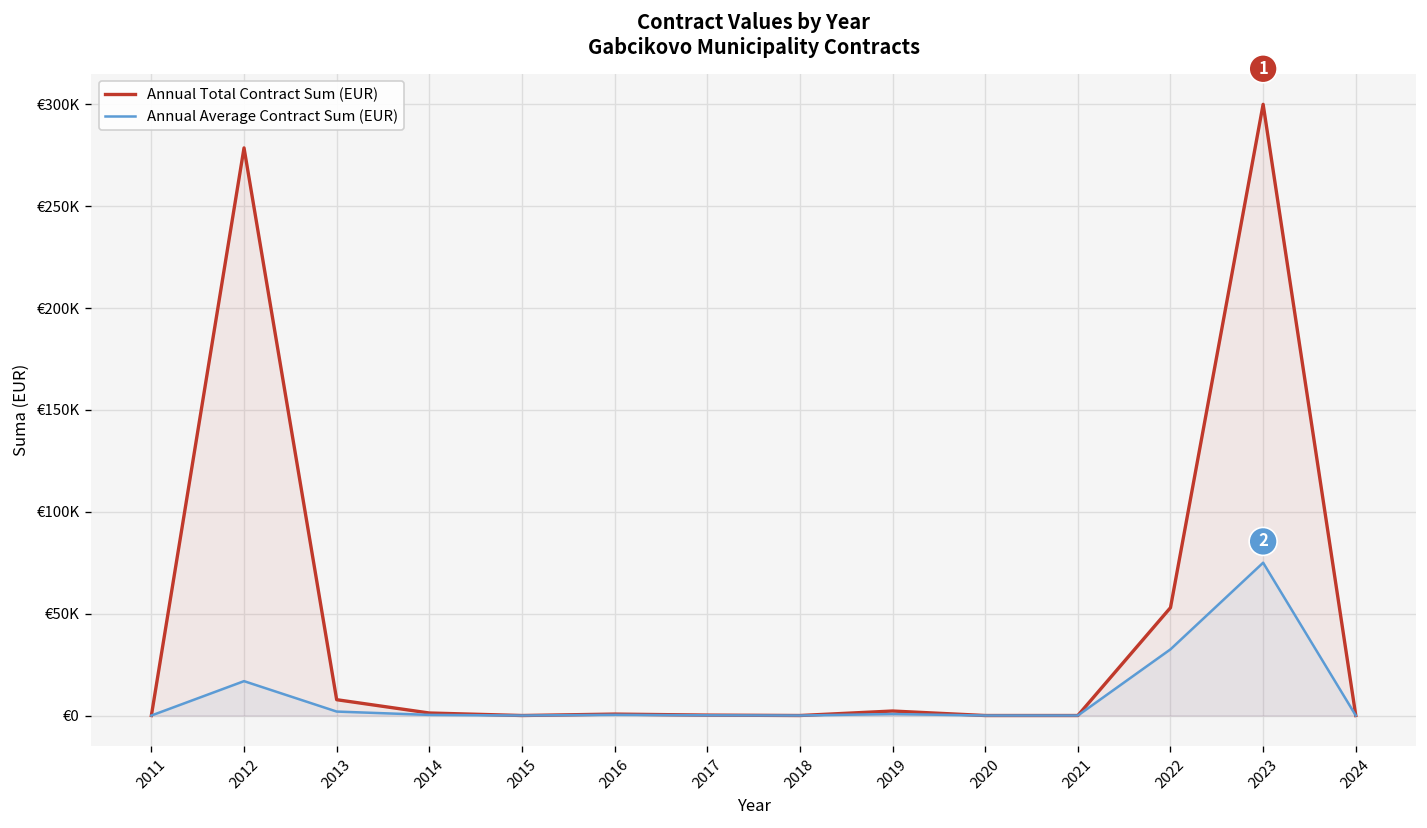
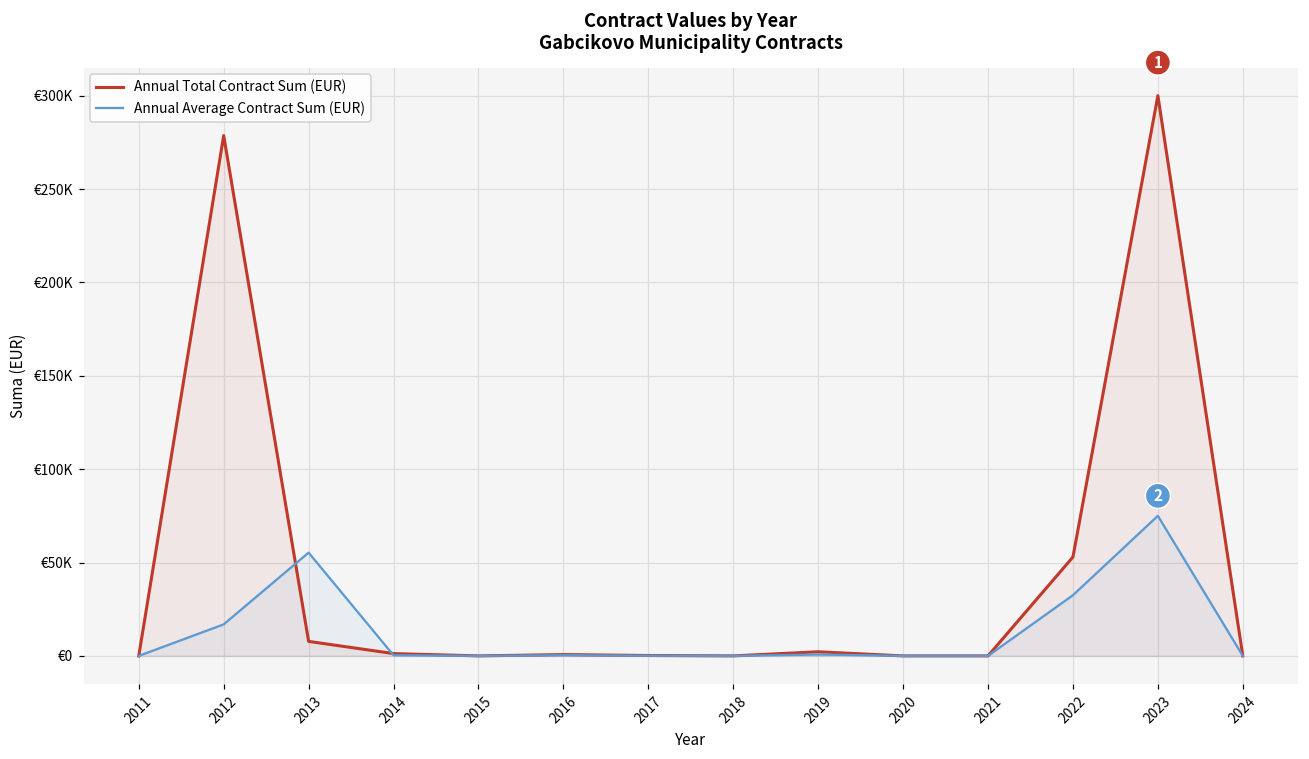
Annual Average Contract Sum (EUR), 2013: €2000 -> €55000
